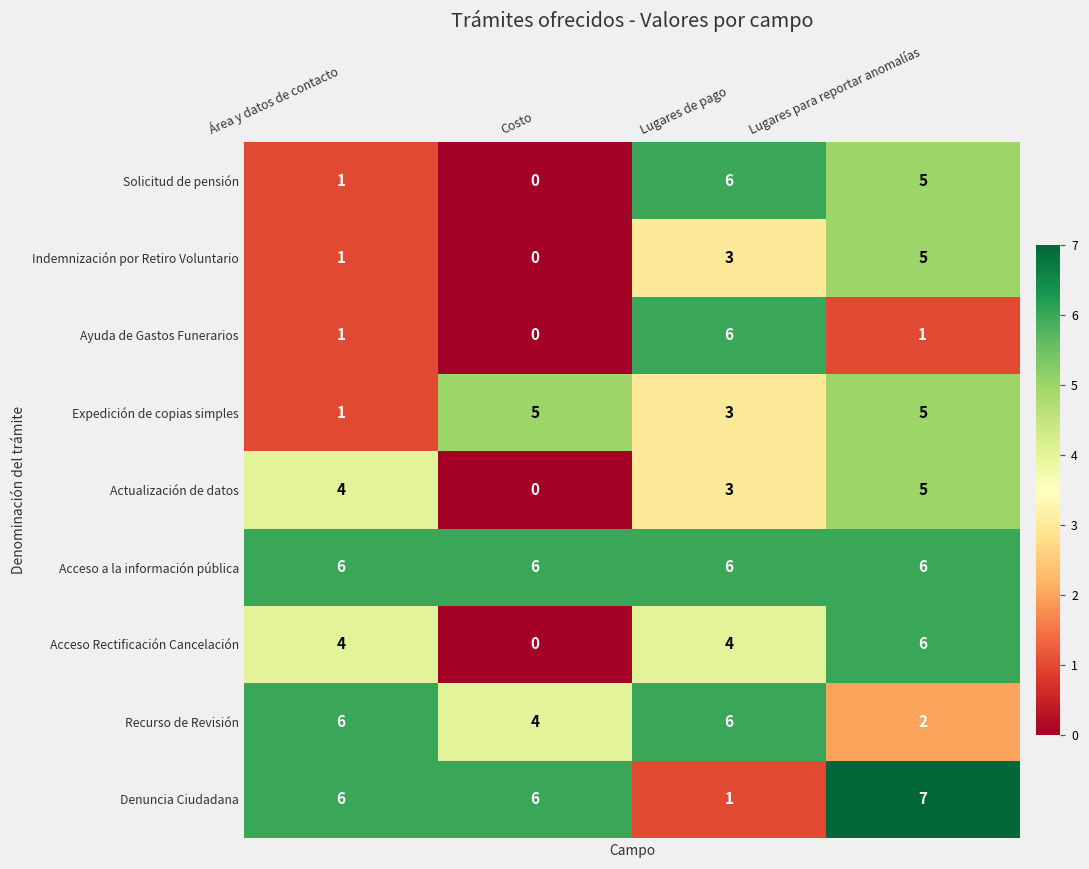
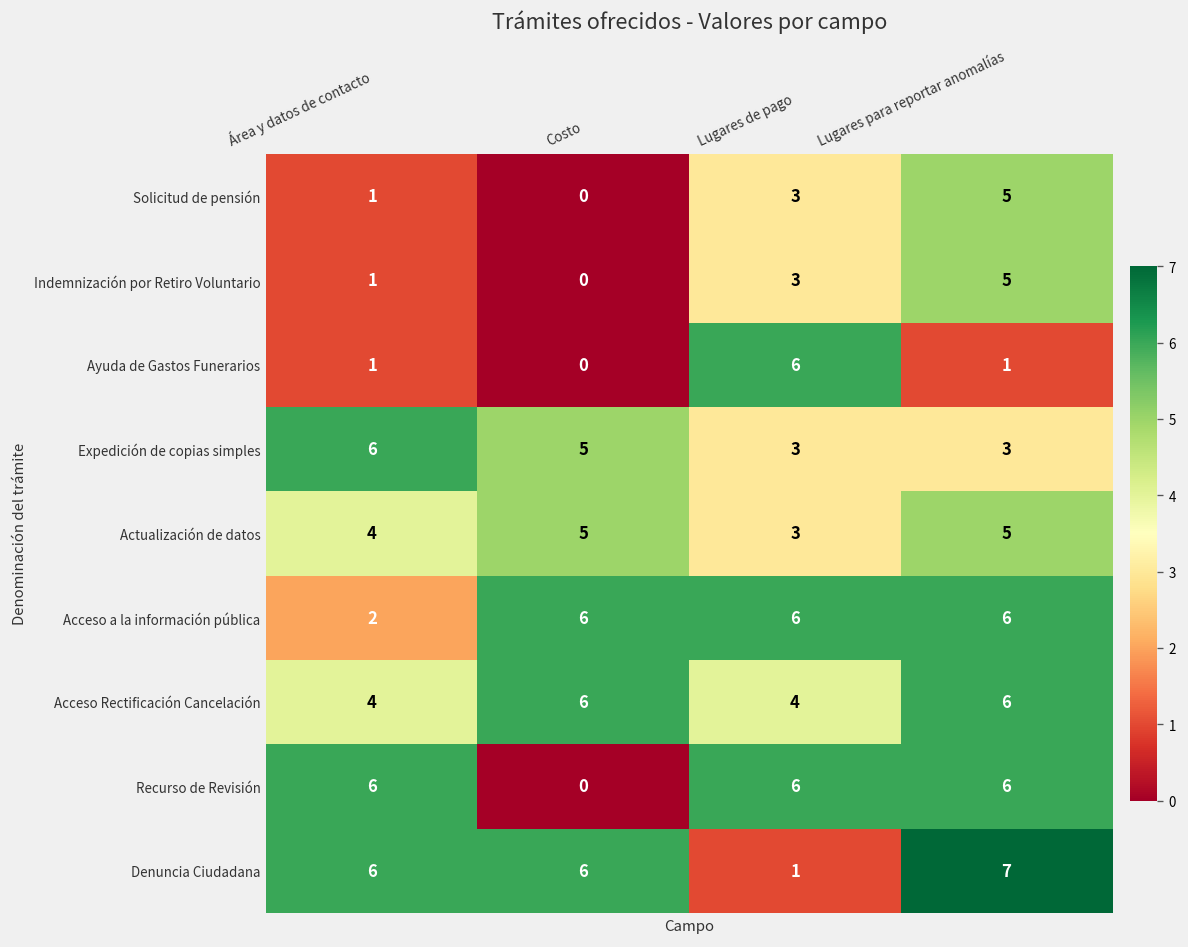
Solicitud de pensión, Lugares de pago: 6 -> 3
Expedición de copias simples, Área y datos de contacto: 1 -> 6
Expedición de copias simples, Lugares para reportar anomalías: 5 -> 3
Actualización de datos, Costo: 0 -> 5
Acceso a la información pública, Área y datos de contacto: 6 -> 2
Acceso Rectificación Cancelación, Costo: 0 -> 6
Recurso de Revisión, Costo: 4 -> 0
Recurso de Revisión, Lugares para reportar anomalías: 2 -> 6
